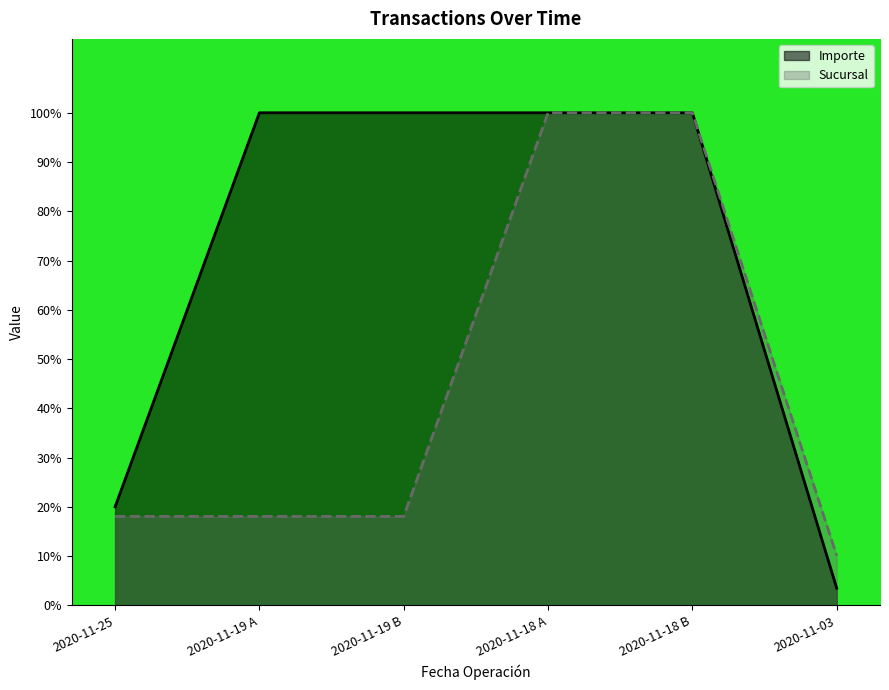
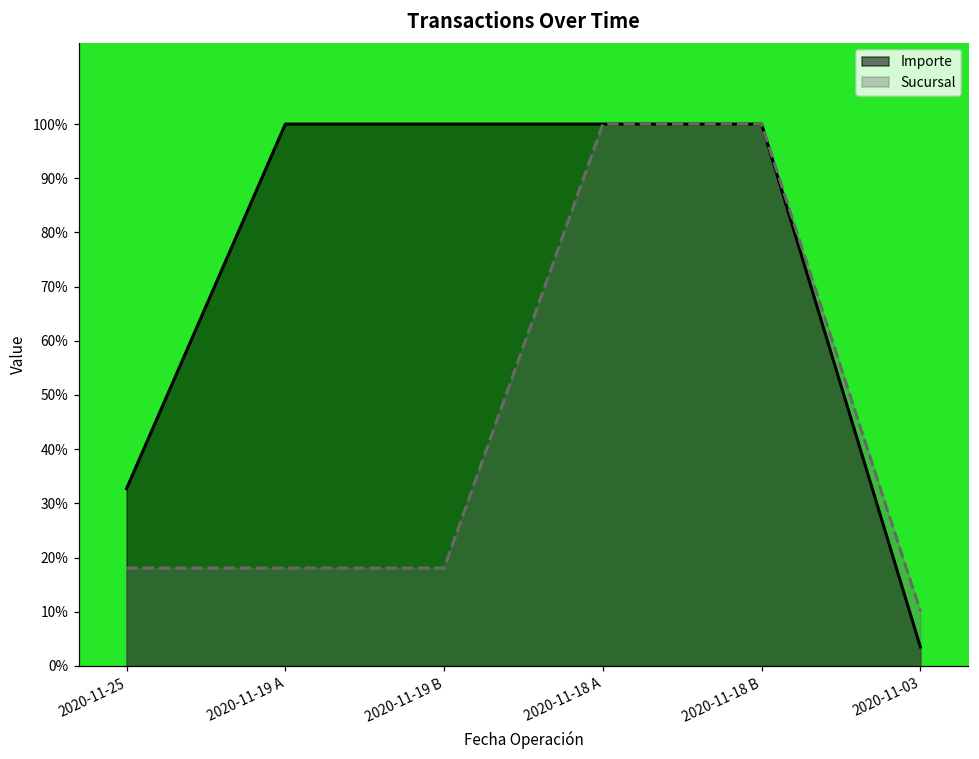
Importe, 2020-11-25: 20% -> 33%
